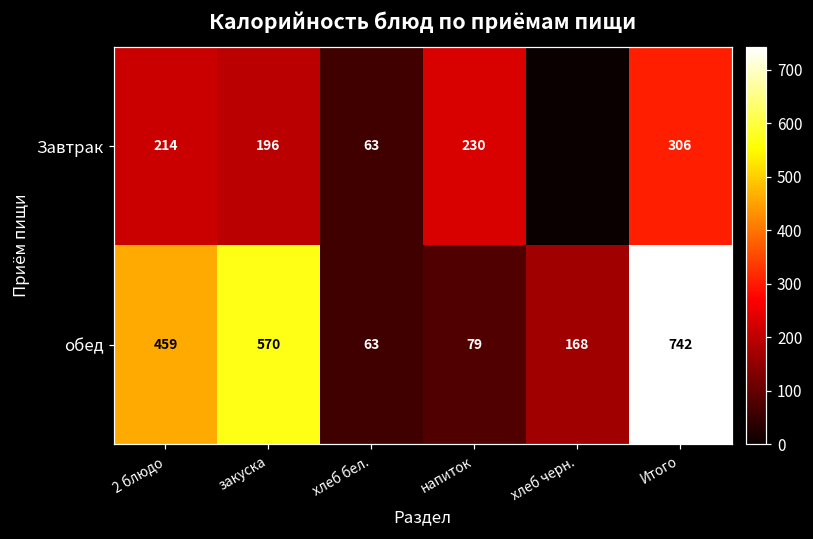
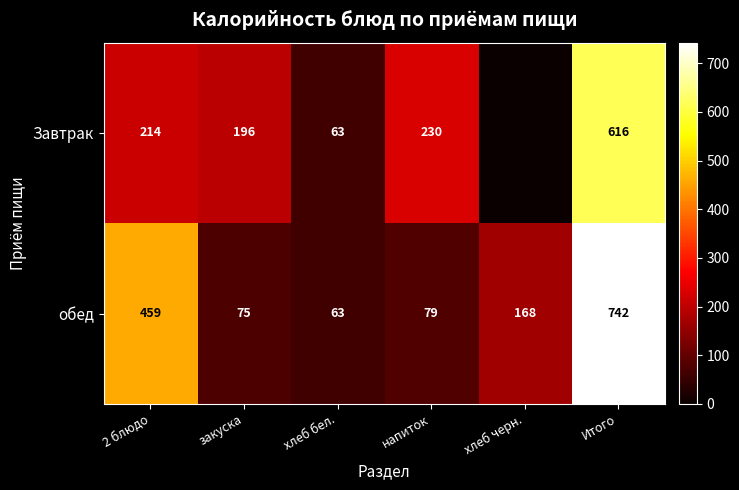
Завтрак, Итого: 306 -> 616
обед, закуска: 570 -> 75
